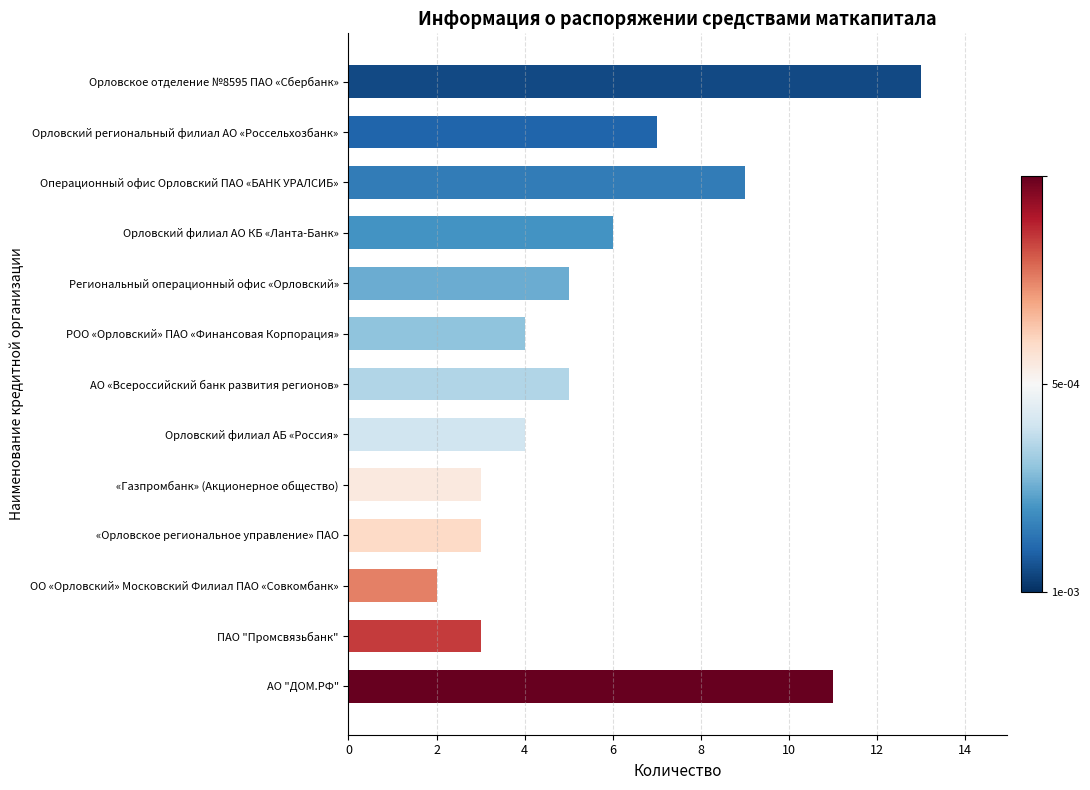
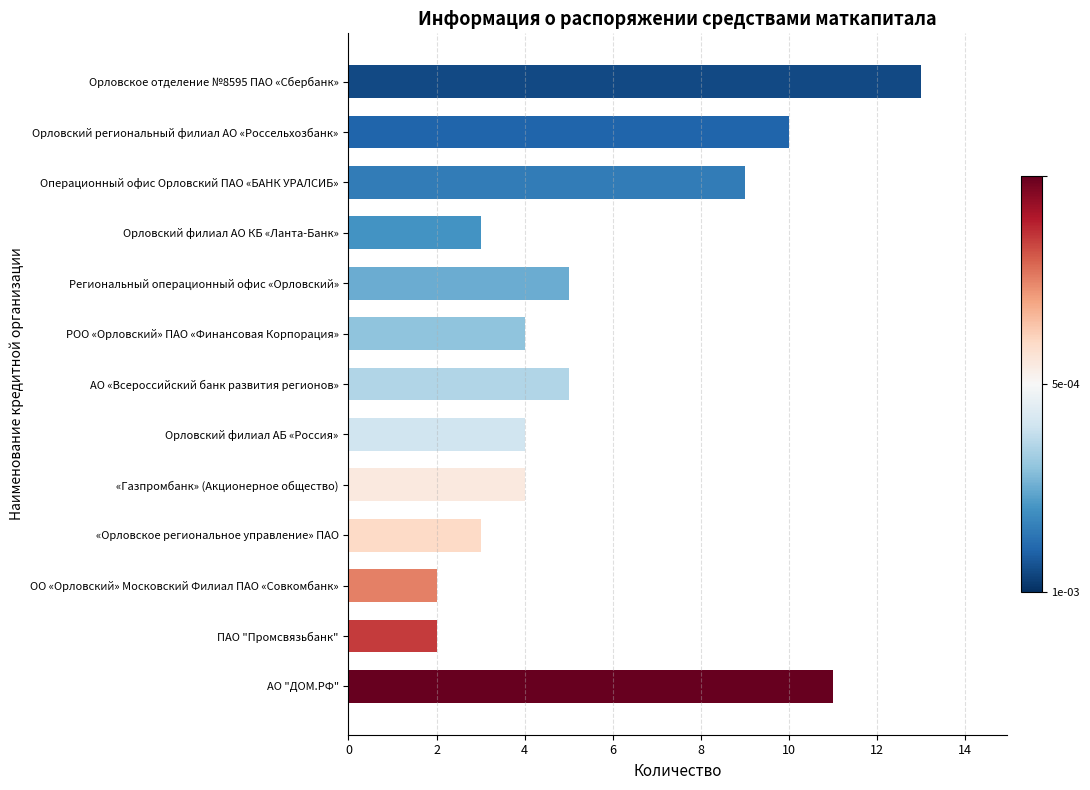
Орловский региональный филиал АО «Россельхозбанк»: 7 -> 10
Орловский филиал АО КБ «Ланта-Банк»: 6 -> 3
«Газпромбанк» (Акционерное общество): 3 -> 4
ПАО "Промсвязьбанк": 3 -> 2
